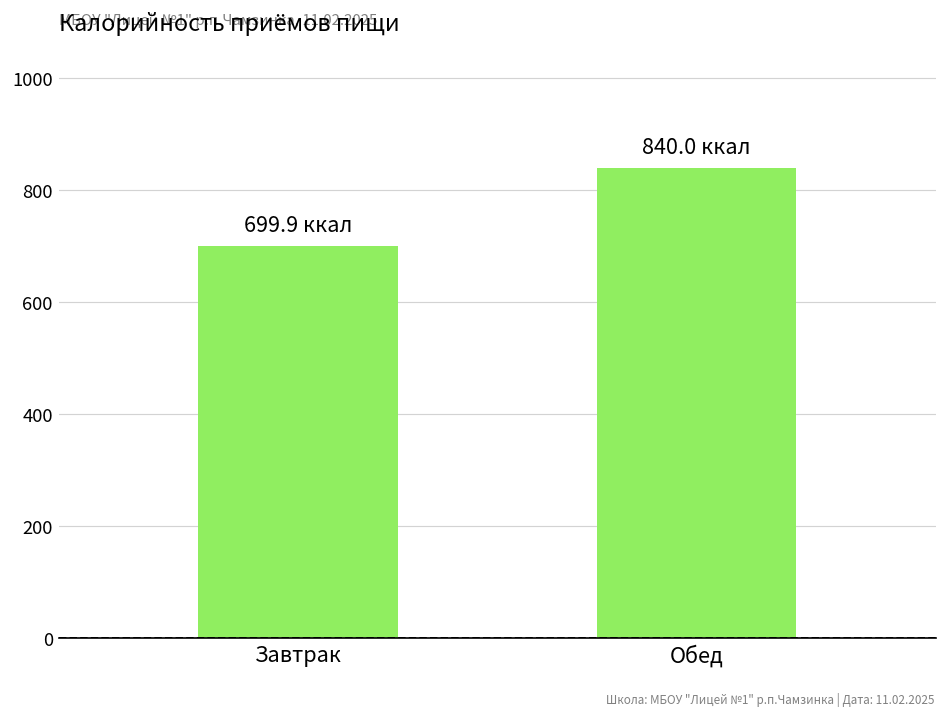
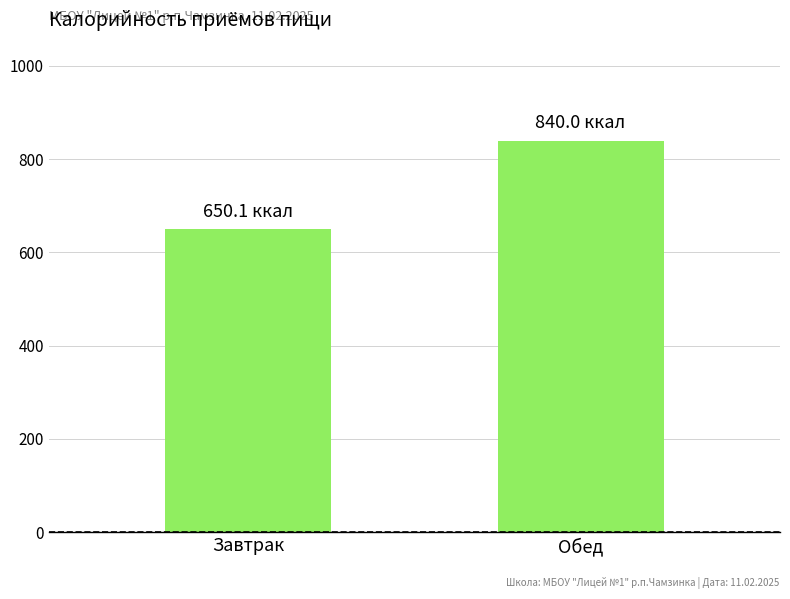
Завтрак: 699.9 -> 650.1
